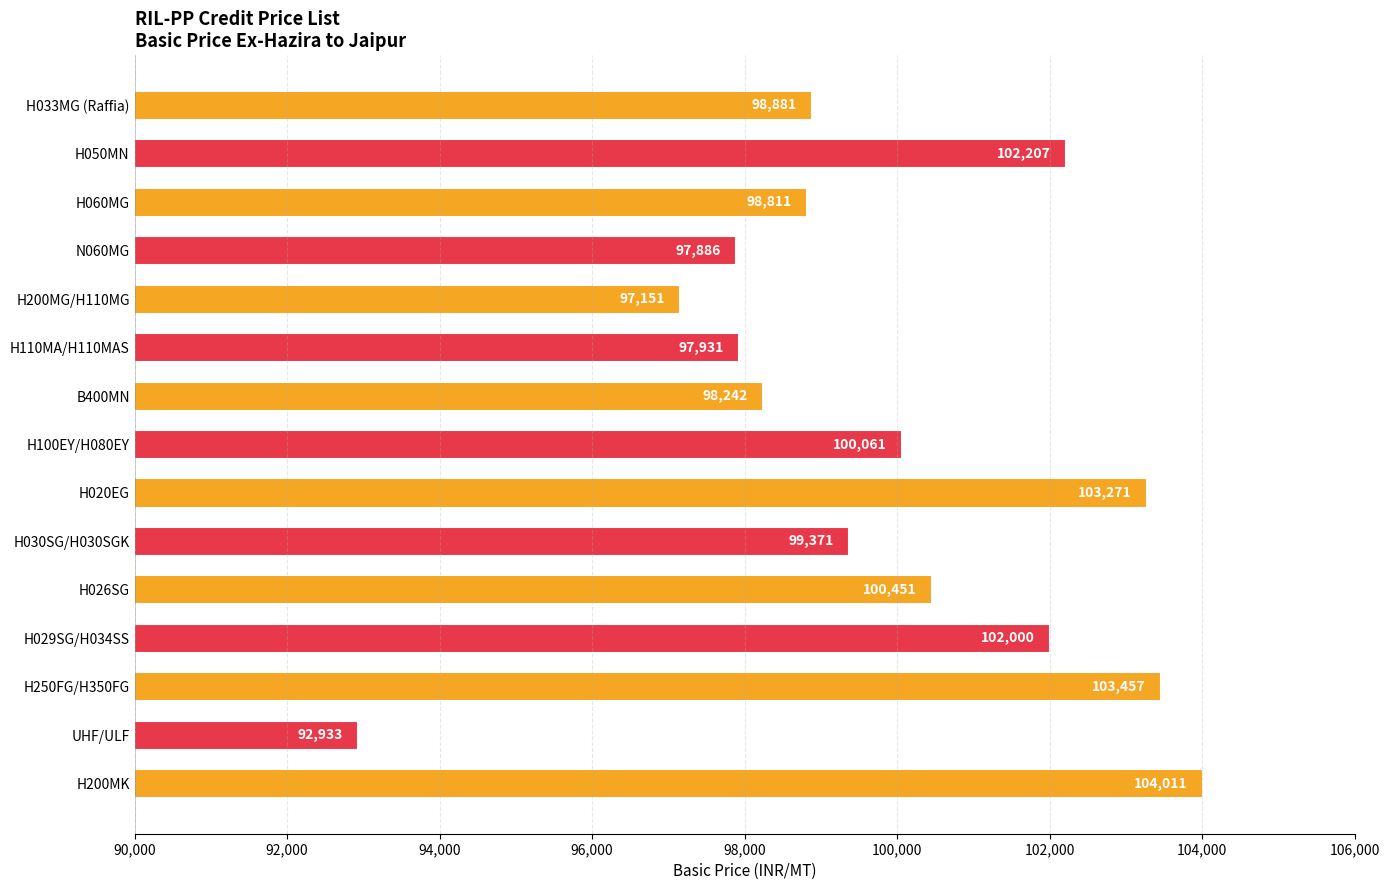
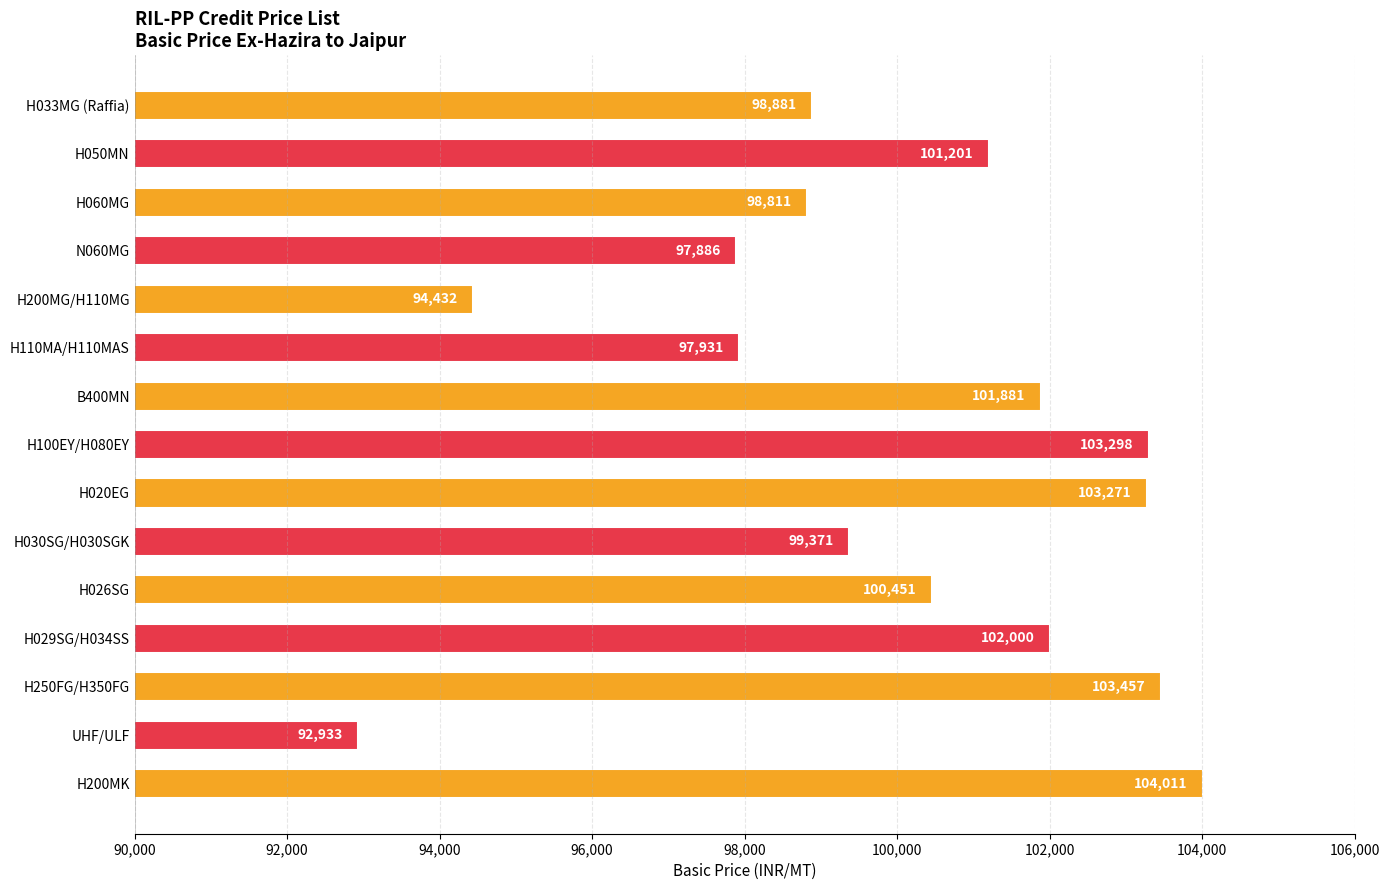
H050MN: 102,207 -> 101,201
H200MG/H110MG: 97,151 -> 94,432
B400MN: 98,242 -> 101,881
H100EY/H080EY: 100,061 -> 103,298
